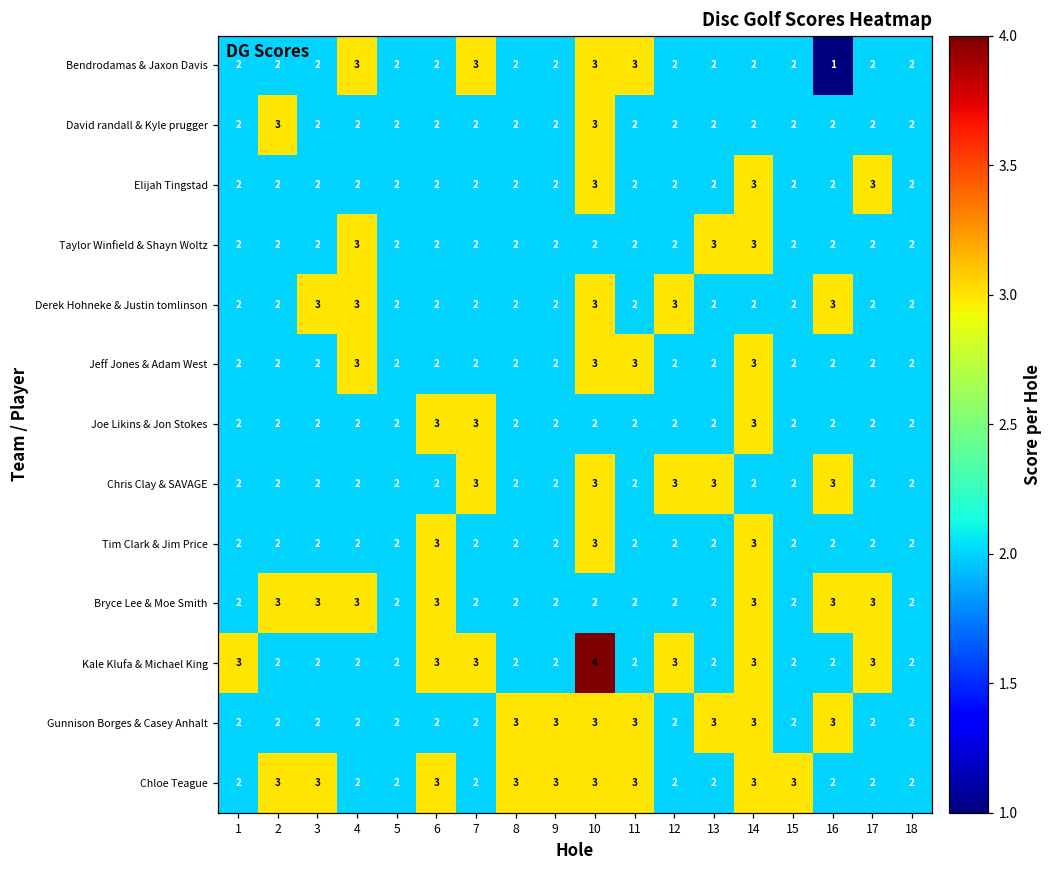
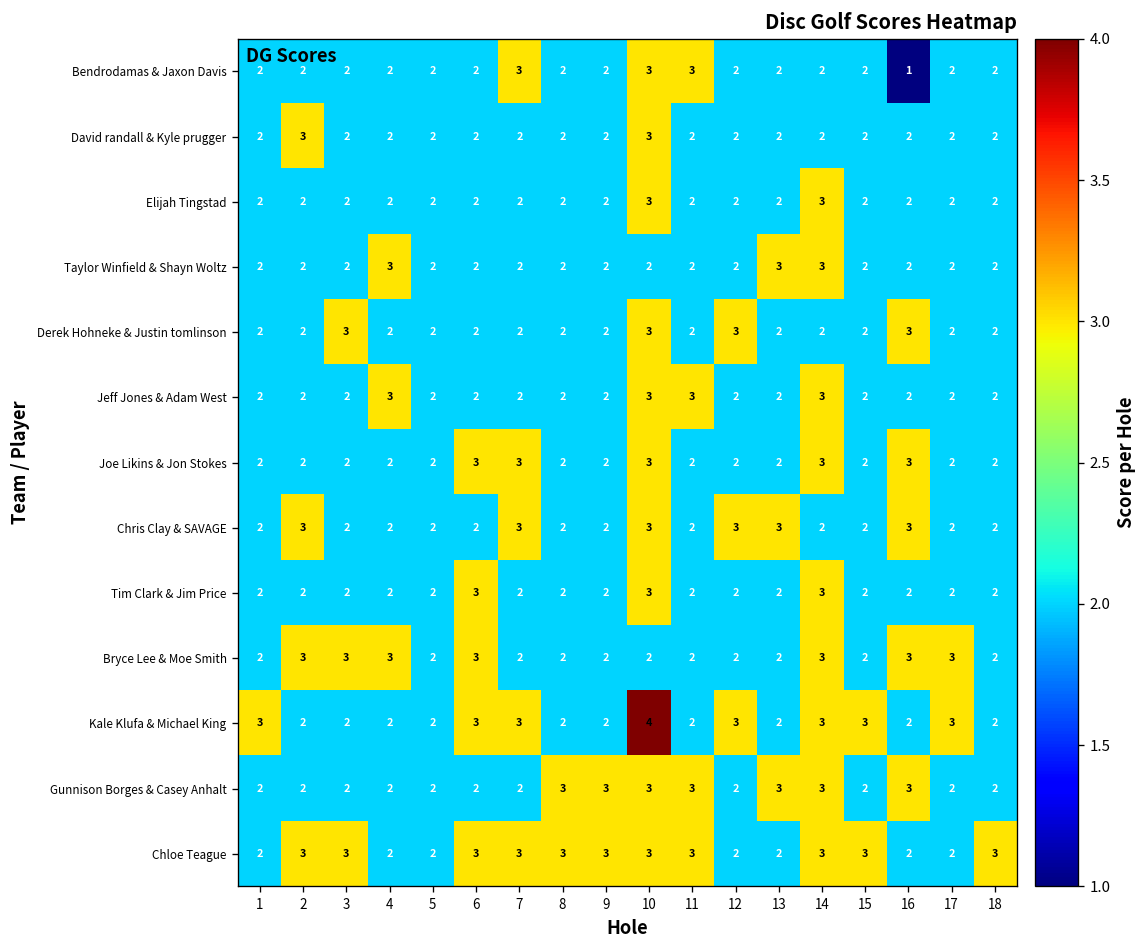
Bendrodamas & Jaxon Davis, 4: 3 -> 2
Elijah Tingstad, 17: 3 -> 2
Derek Hohneke & Justin tomlinson, 4: 3 -> 2
Joe Likins & Jon Stokes, 10: 2 -> 3
Joe Likins & Jon Stokes, 16: 2 -> 3
Chris Clay & SAVAGE, 2: 2 -> 3
Kale Klufa & Michael King, 15: 2 -> 3
Chloe Teague, 7: 2 -> 3
Chloe Teague, 18: 2 -> 3
